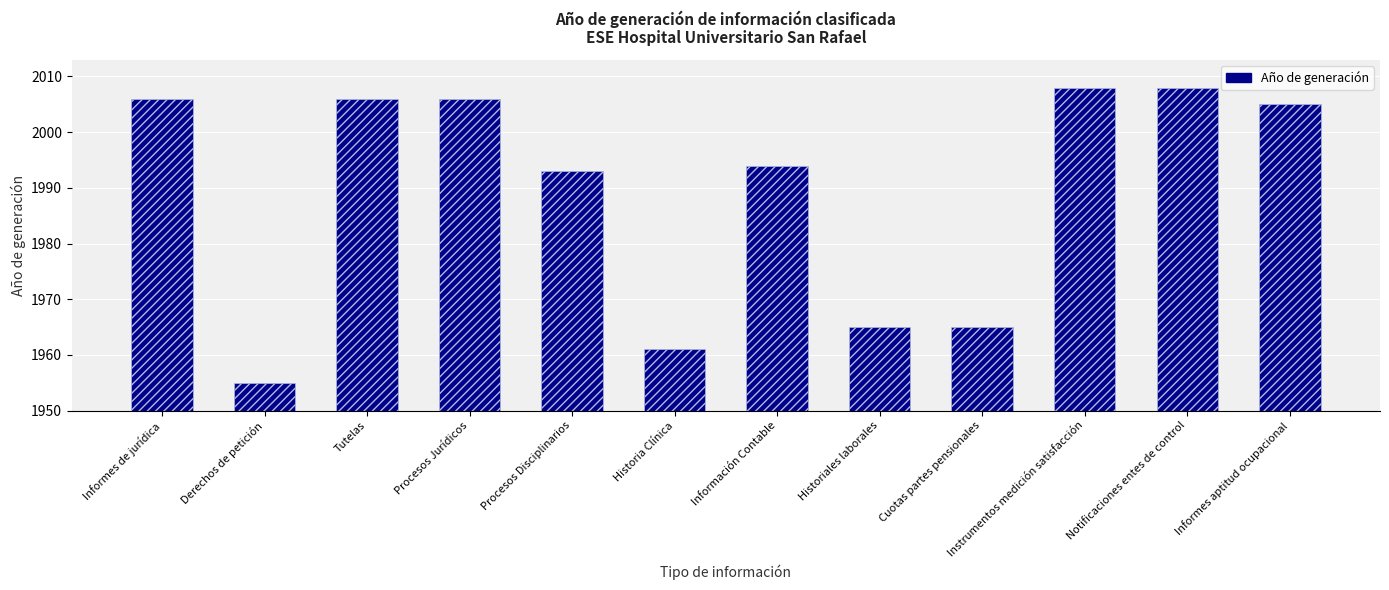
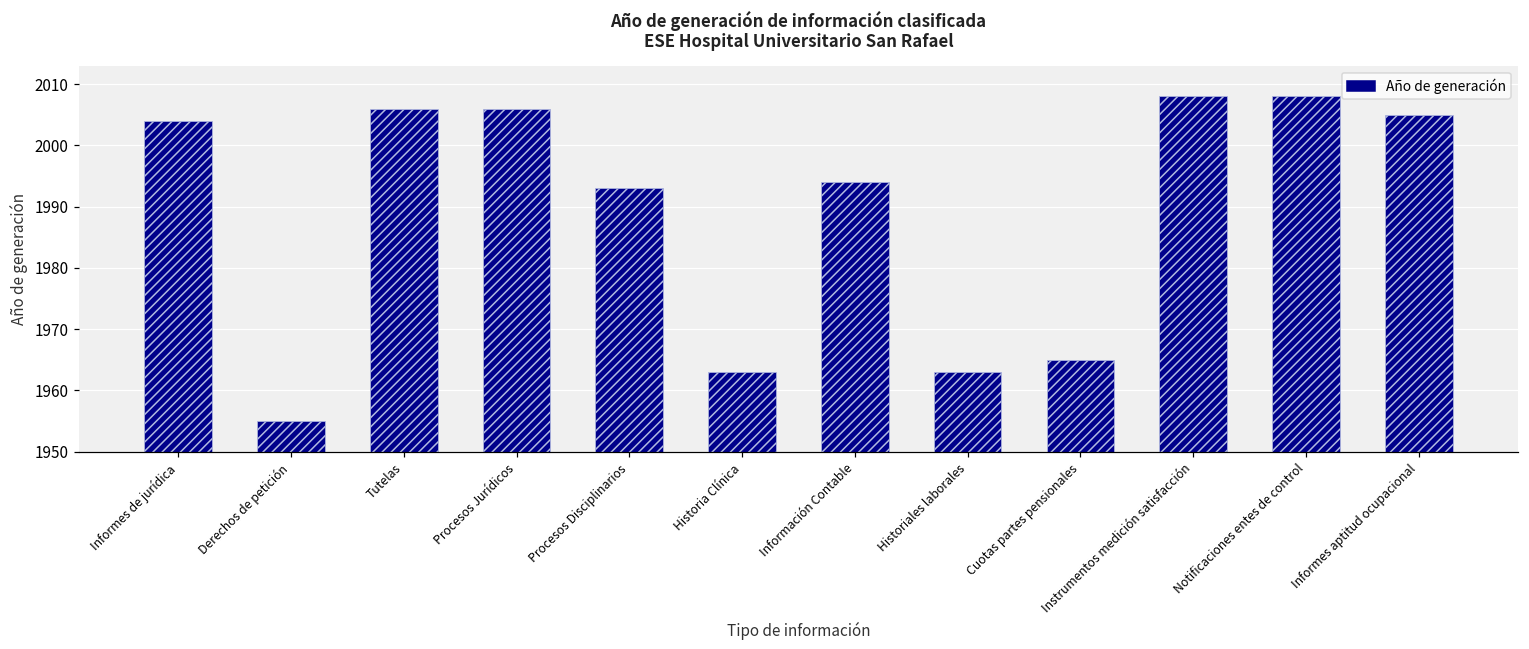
Informes de jurídica: 2006 -> 2004
Historia Clínica: 1961 -> 1963
Historiales laborales: 1965 -> 1963
